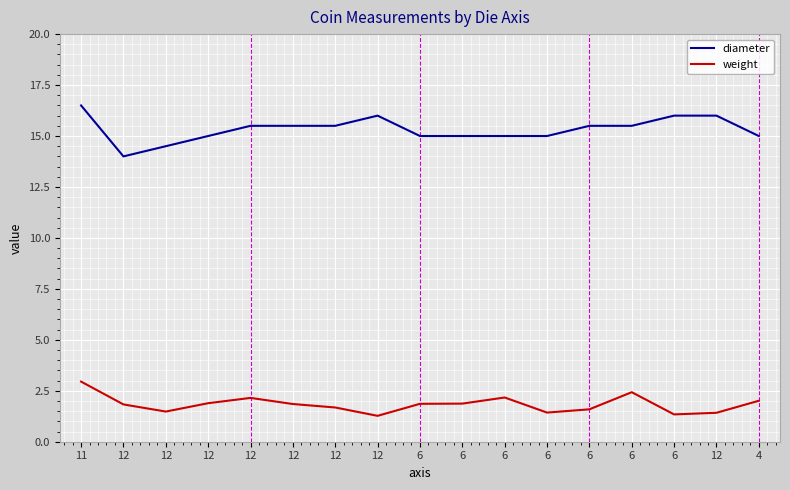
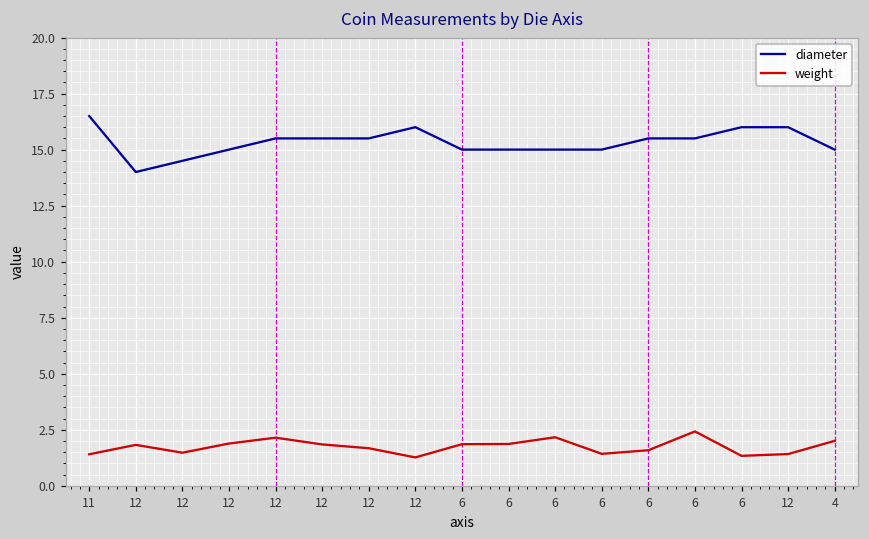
weight, 11: 3.0 -> 1.4
